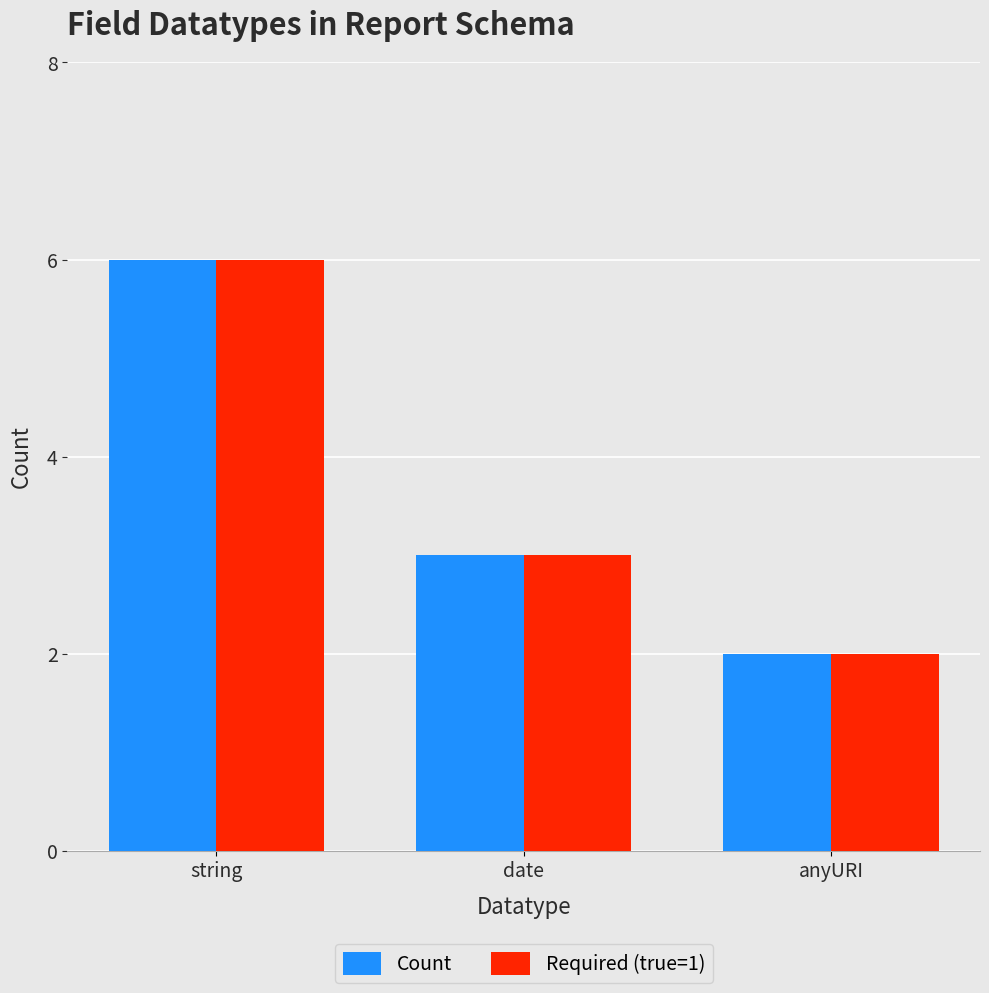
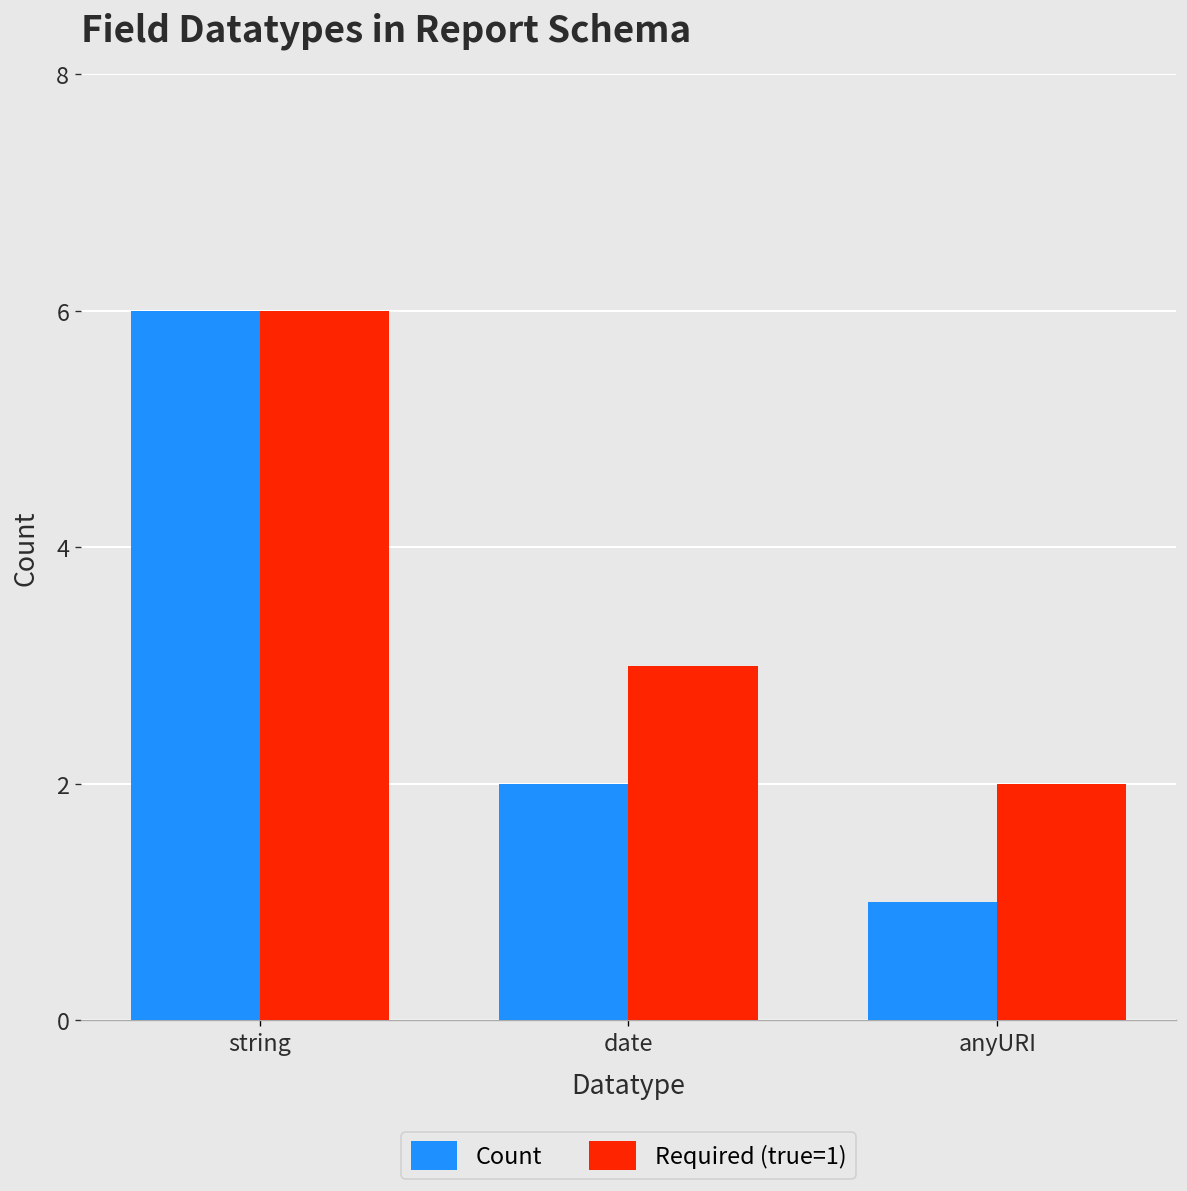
Count, date: 3 -> 2
Count, anyURI: 2 -> 1
